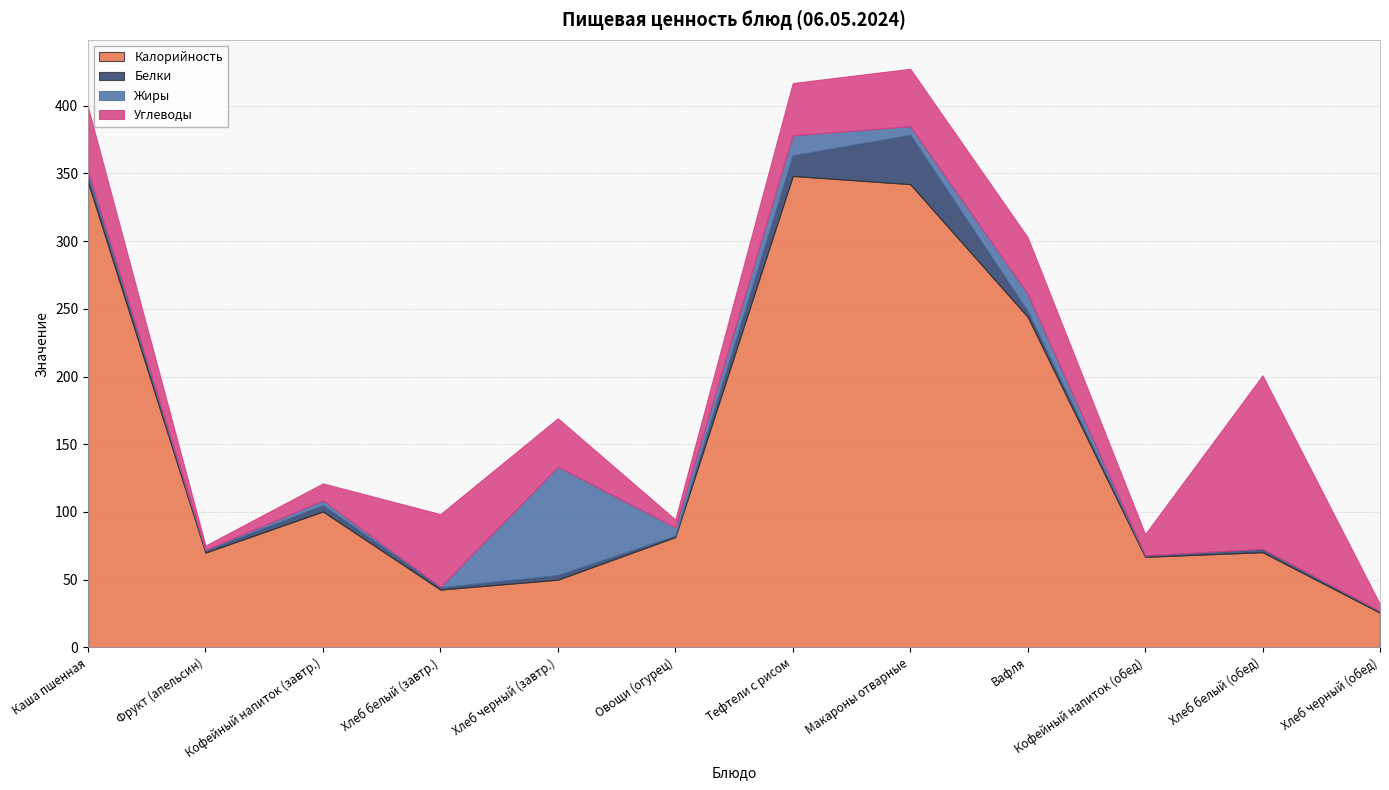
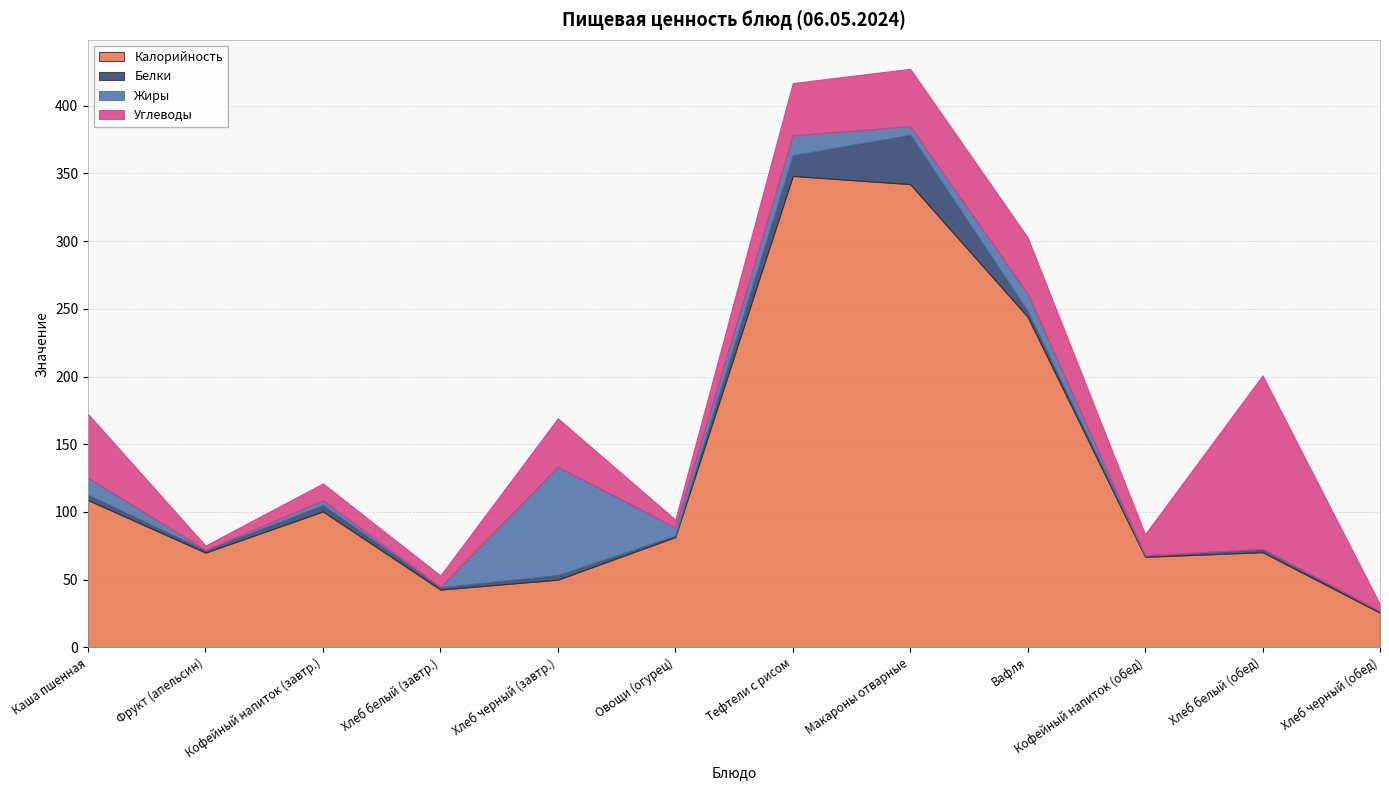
Калорийность, Каша пшенная: 344 -> 109
Жиры, Каша пшенная: 4 -> 13
Углеводы, Хлеб белый (завтр.): 54 -> 8
